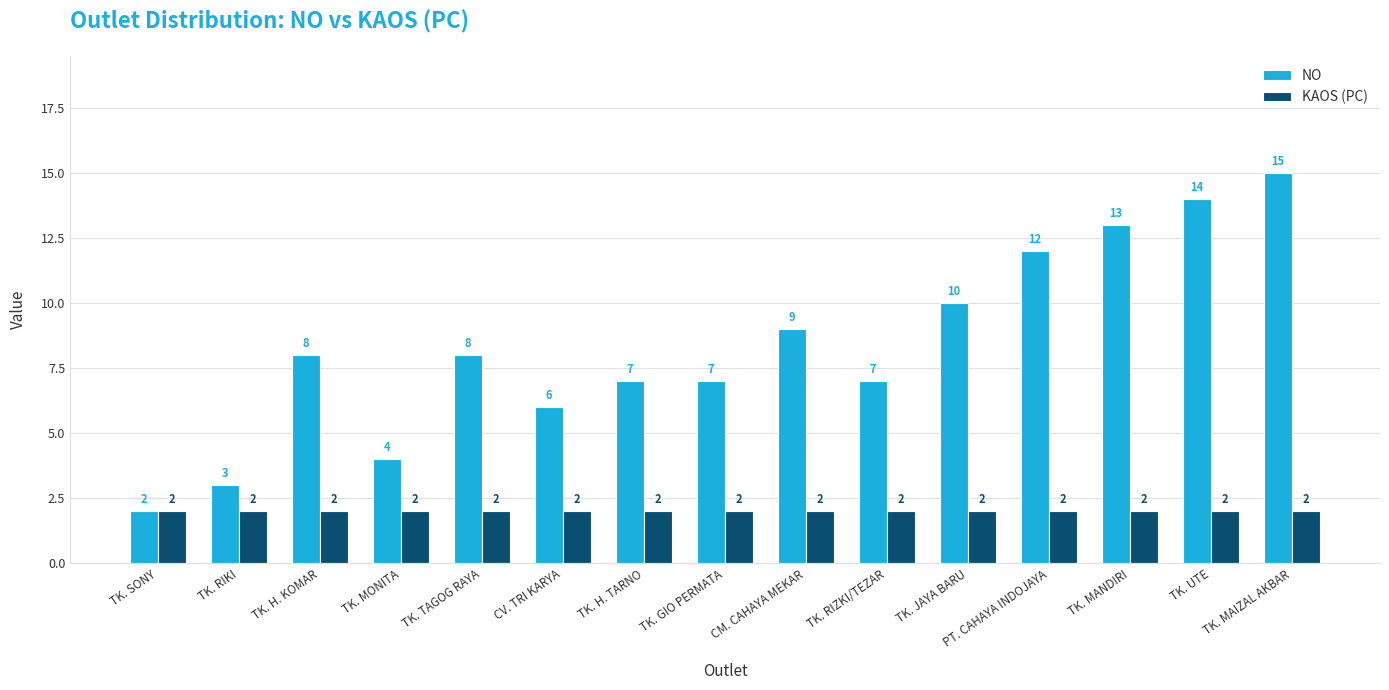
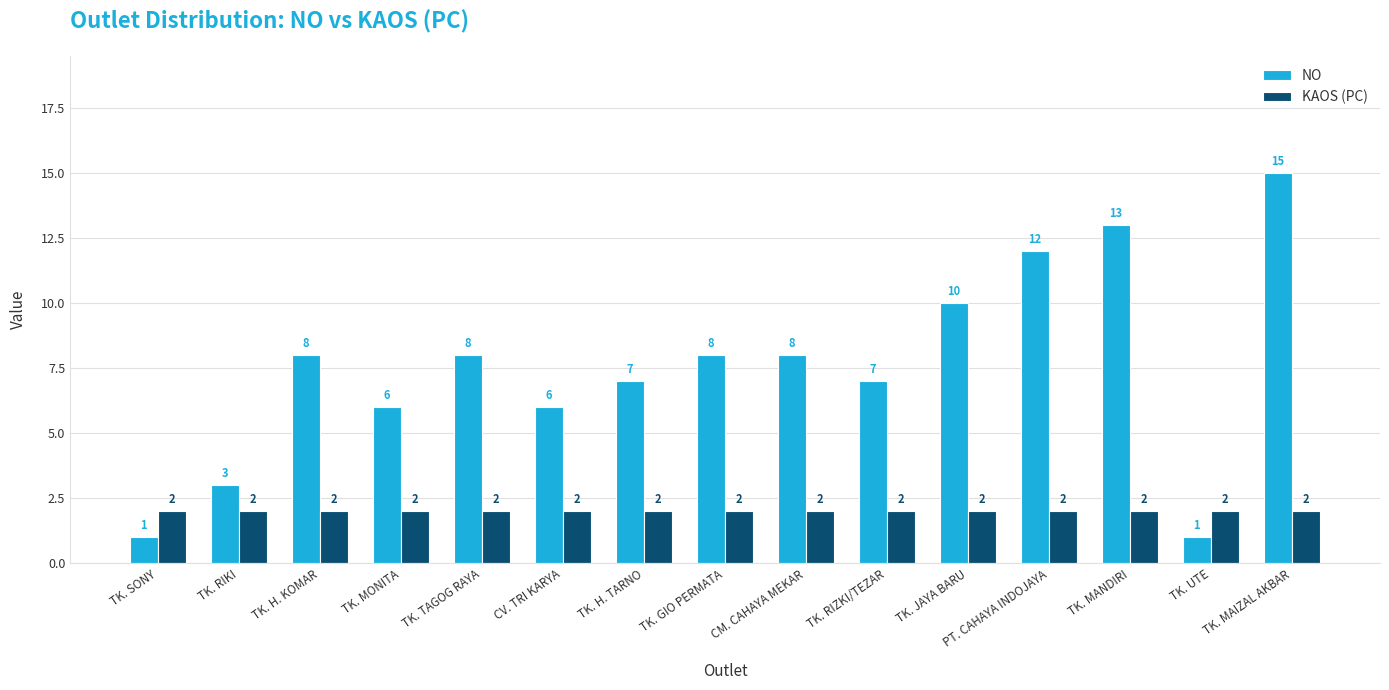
NO, TK. SONY: 2 -> 1
NO, TK. MONITA: 4 -> 6
NO, TK. GIO PERMATA: 7 -> 8
NO, CM. CAHAYA MEKAR: 9 -> 8
NO, TK. UTE: 14 -> 1
